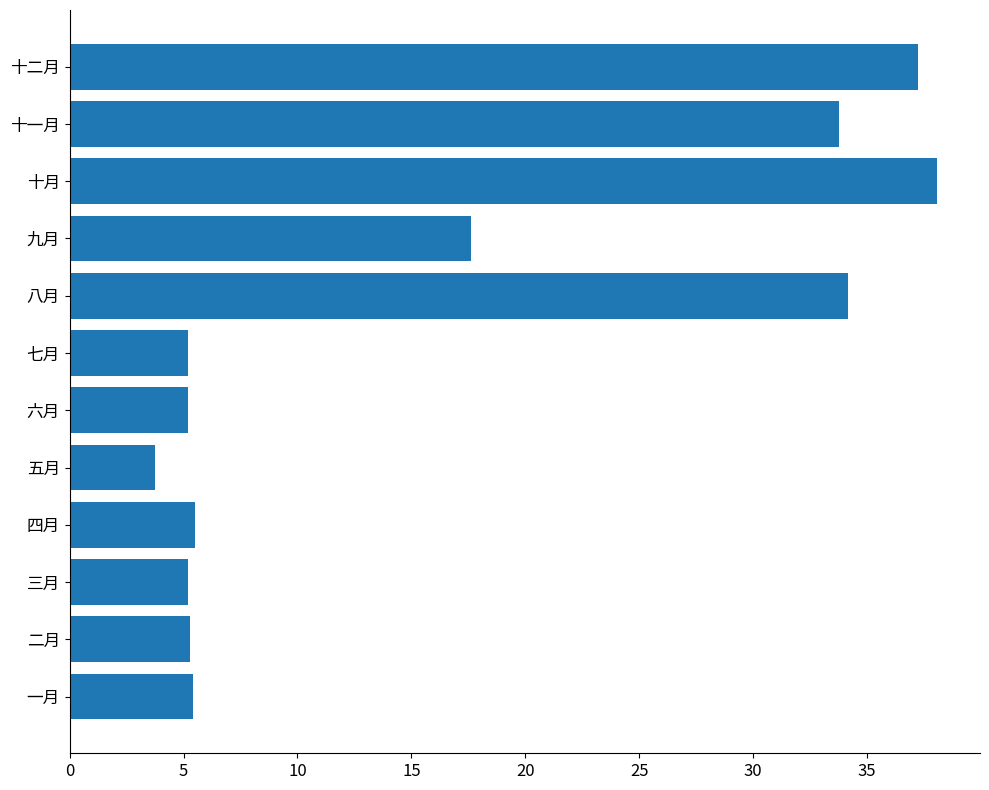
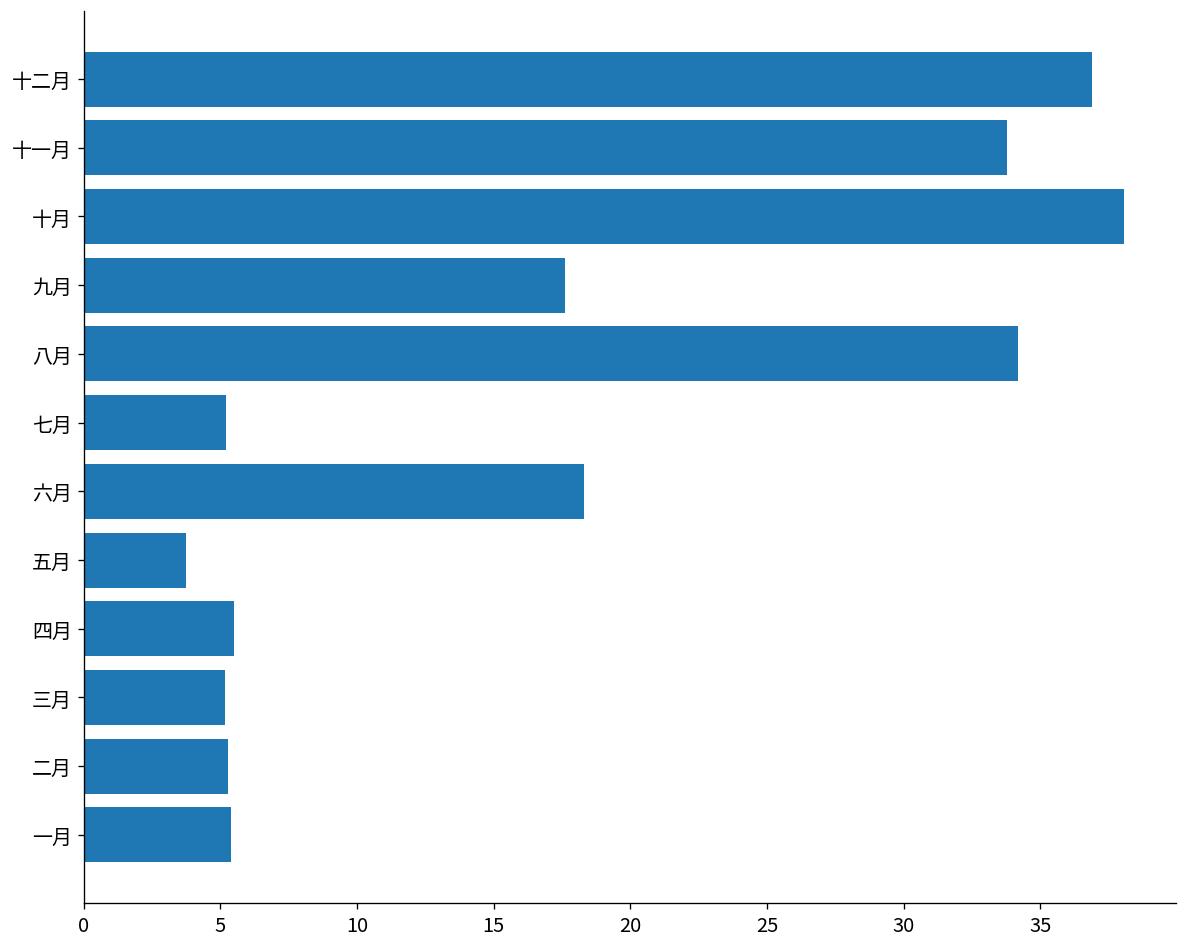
十二月: 37.2 -> 36.9
六月: 5.2 -> 18.3
